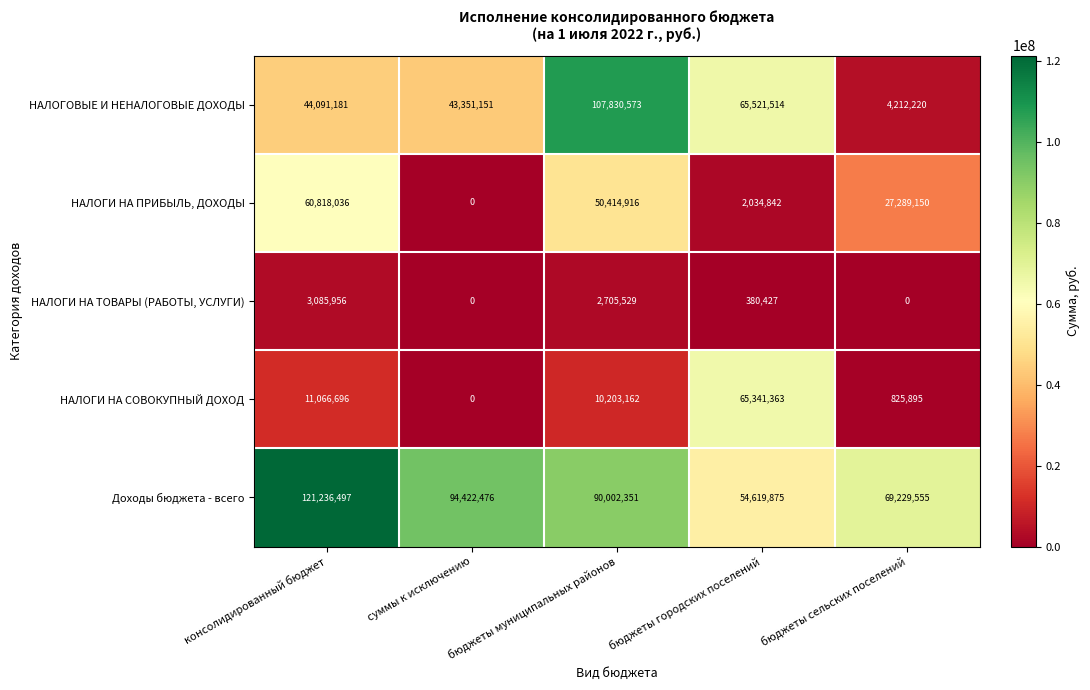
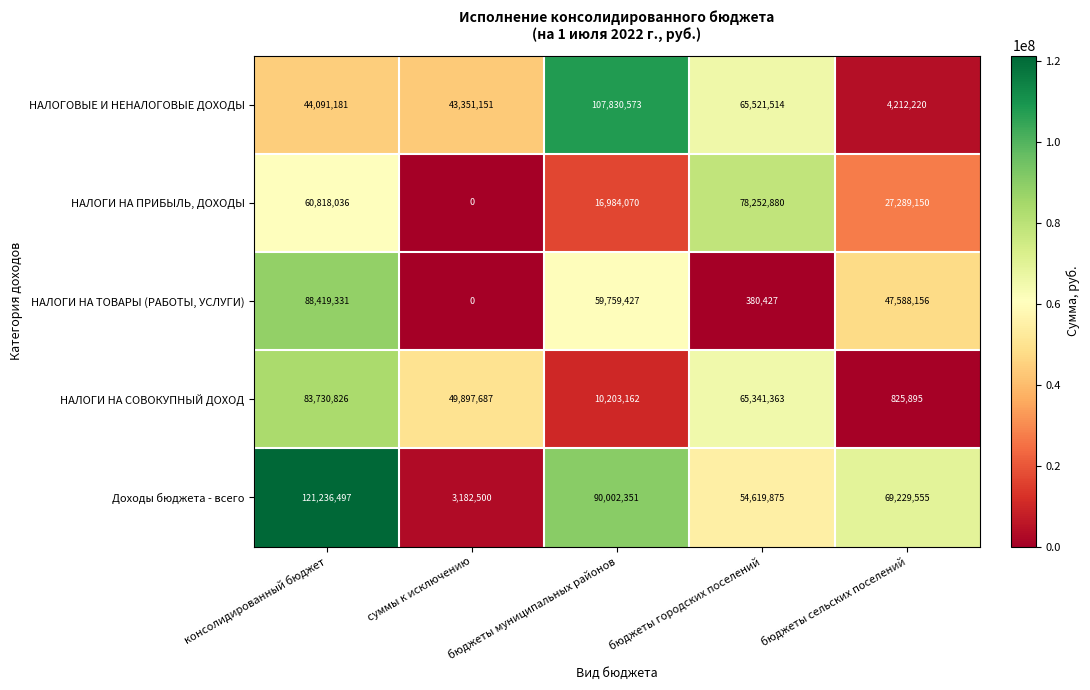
НАЛОГИ НА ПРИБЫЛЬ, ДОХОДЫ, бюджеты муниципальных районов: 50,414,916 -> 16,984,070
НАЛОГИ НА ПРИБЫЛЬ, ДОХОДЫ, бюджеты городских поселений: 2,034,842 -> 78,252,880
НАЛОГИ НА ТОВАРЫ (РАБОТЫ, УСЛУГИ), консолидированный бюджет: 3,085,956 -> 88,419,331
НАЛОГИ НА ТОВАРЫ (РАБОТЫ, УСЛУГИ), бюджеты муниципальных районов: 2,705,529 -> 59,759,427
НАЛОГИ НА ТОВАРЫ (РАБОТЫ, УСЛУГИ), бюджеты сельских поселений: 0 -> 47,588,156
НАЛОГИ НА СОВОКУПНЫЙ ДОХОД, консолидированный бюджет: 11,066,696 -> 83,730,826
НАЛОГИ НА СОВОКУПНЫЙ ДОХОД, суммы к исключению: 0 -> 49,897,687
Доходы бюджета - всего, суммы к исключению: 94,422,476 -> 3,182,500
